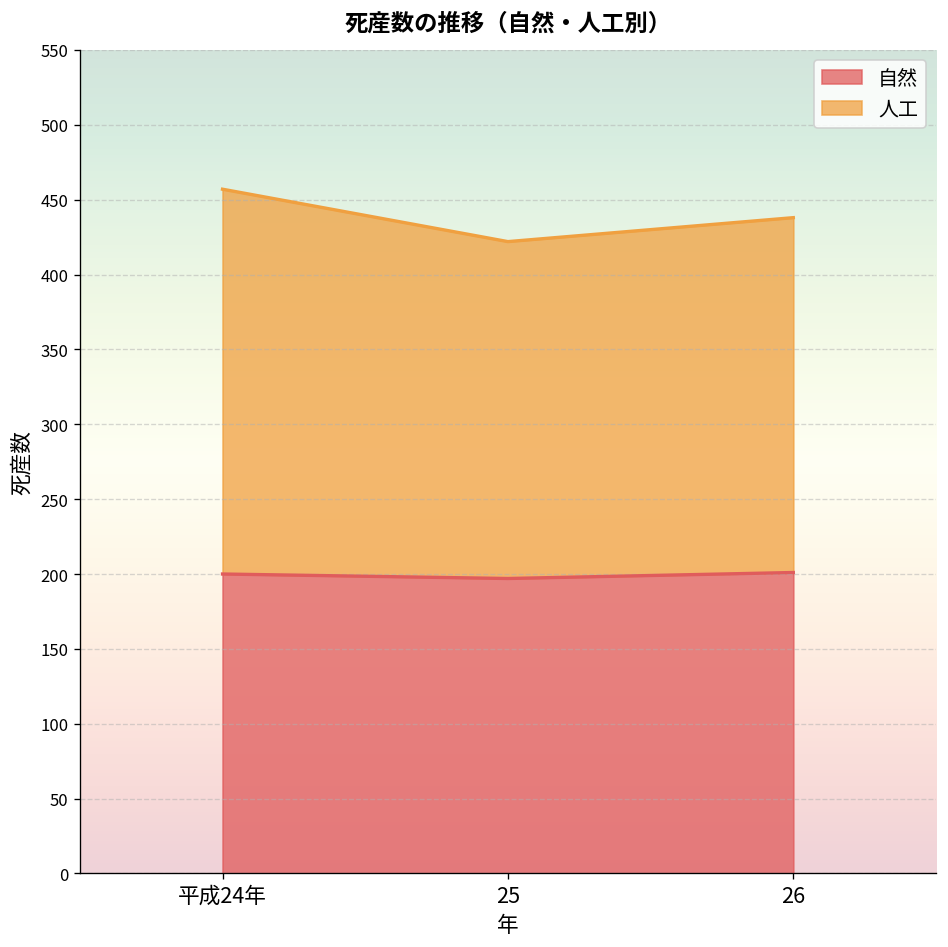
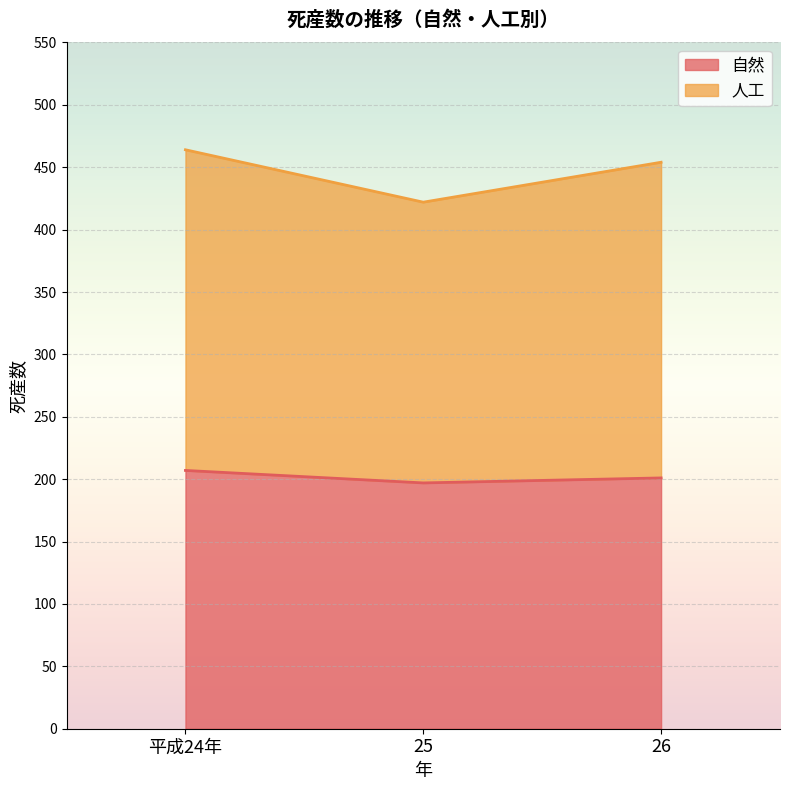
自然, 平成24年: 200 -> 207
人工, 26: 237 -> 253
